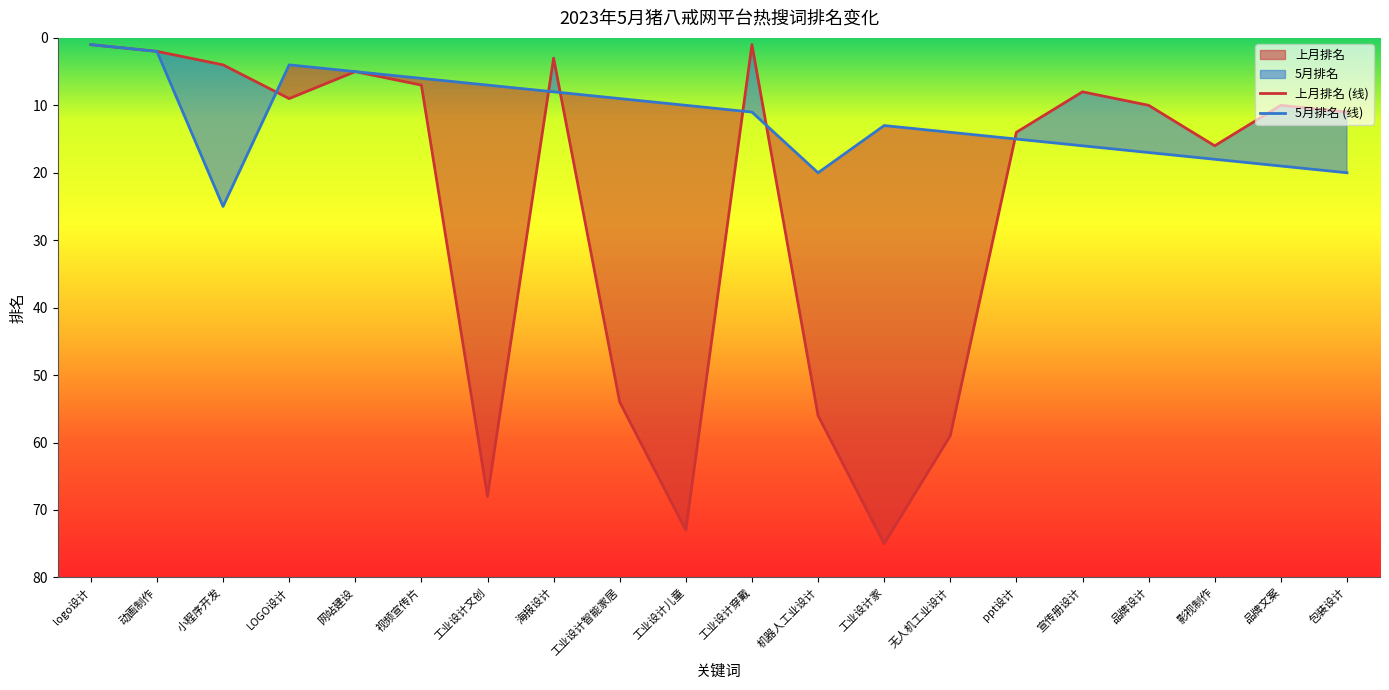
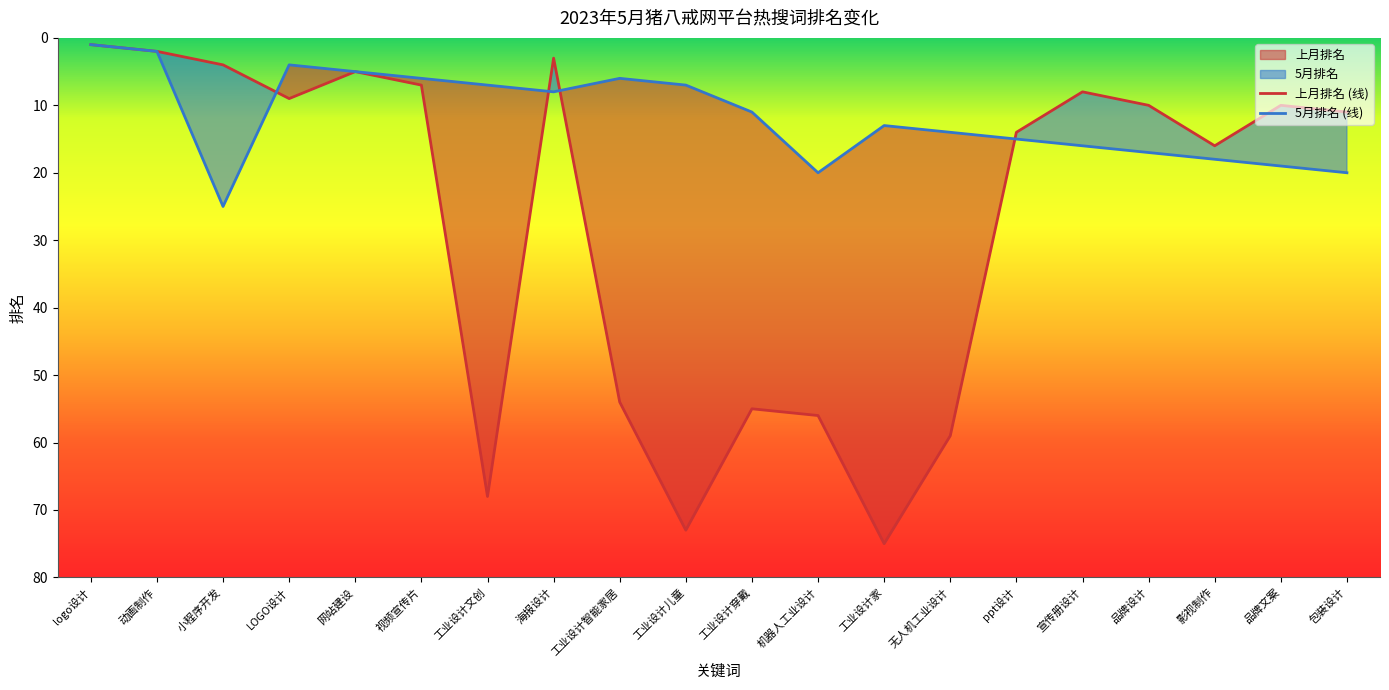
5月排名 (线), 工业设计智能家居: 9 -> 6
5月排名 (线), 工业设计儿童: 10 -> 7
上月排名 (线), 工业设计穿戴: 1 -> 55
